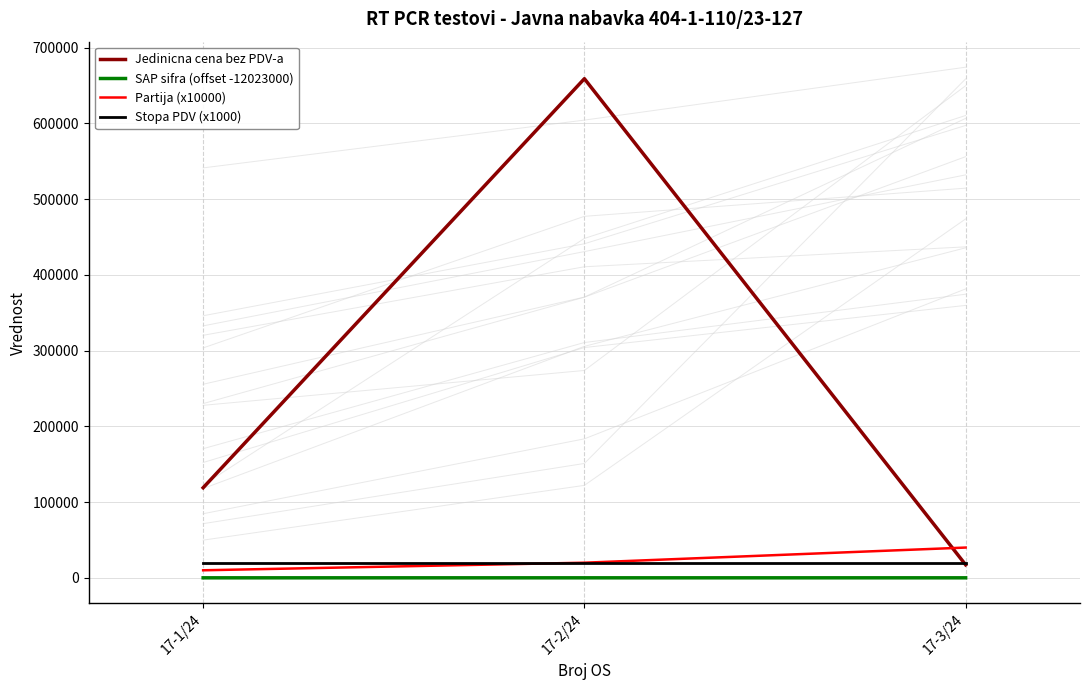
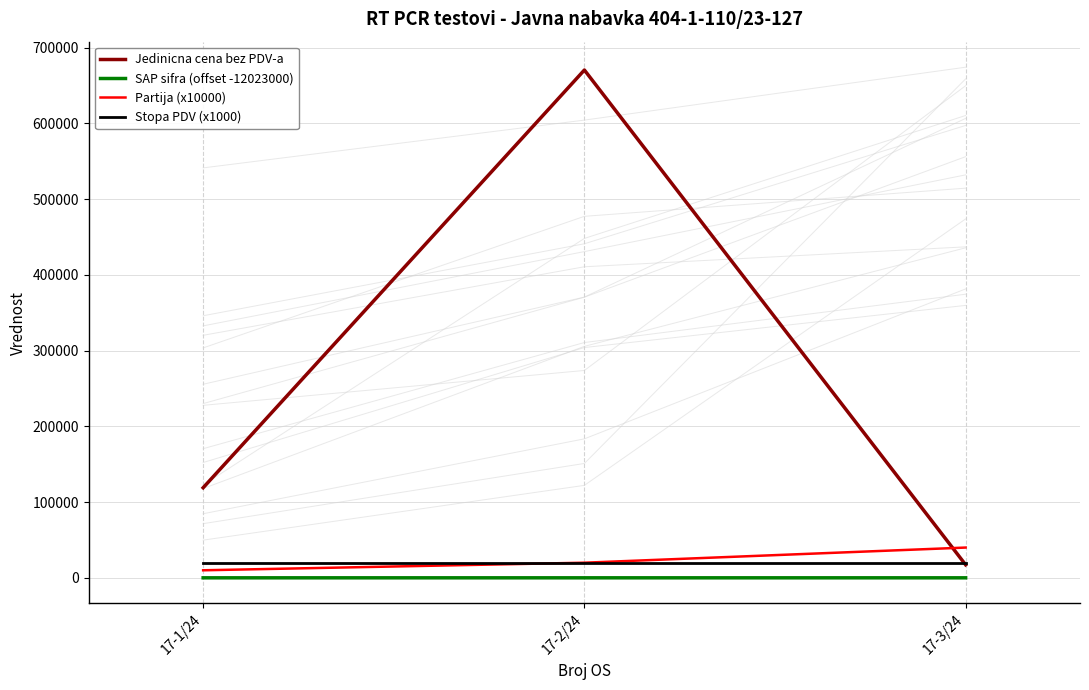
Jedinicna cena bez PDV-a, 17-2/24: 660000 -> 670000
